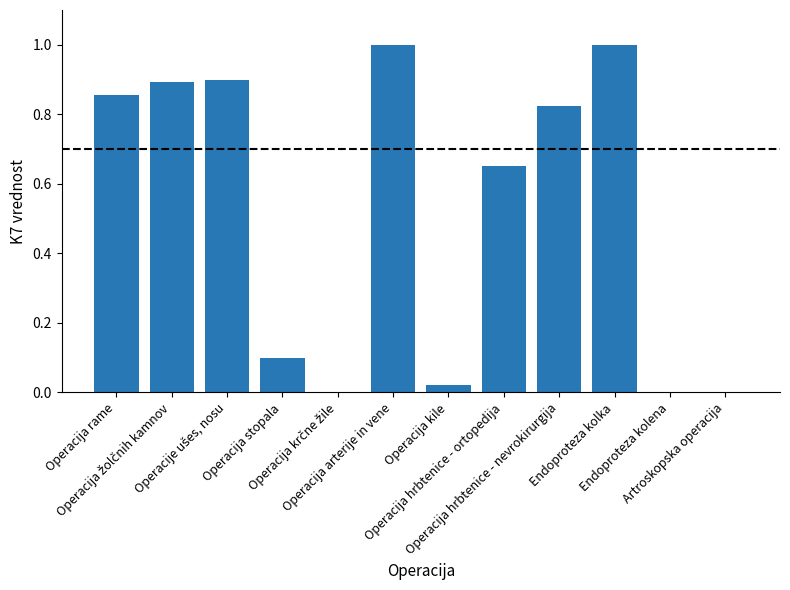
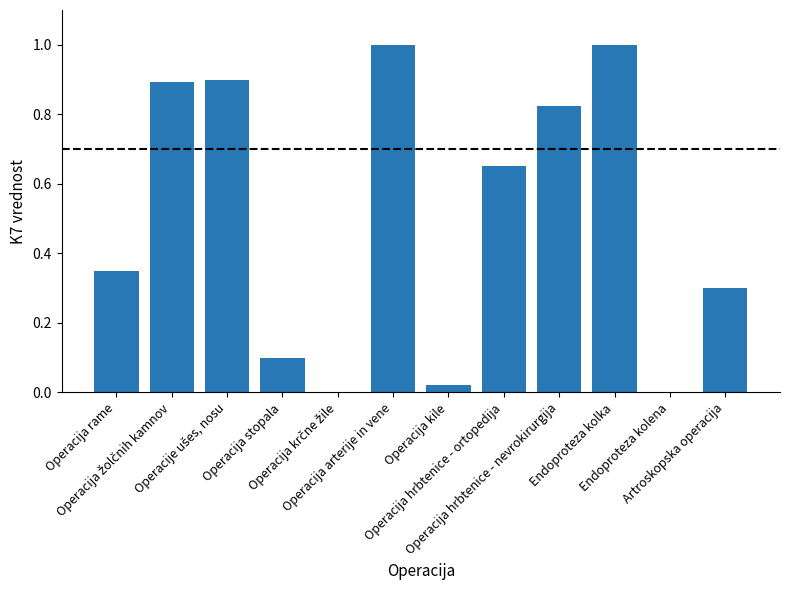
Operacija rame: 0.86 -> 0.35
Artroskopska operacija: 0.0 -> 0.3
